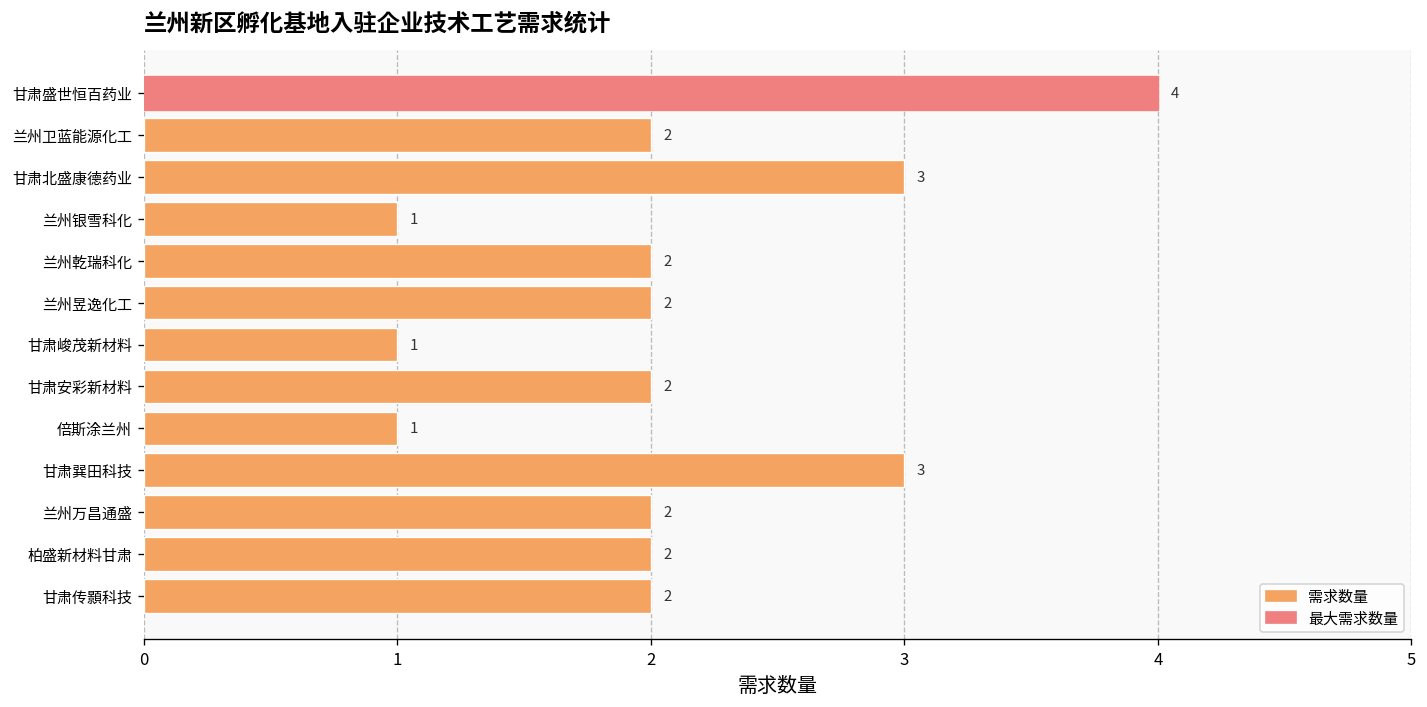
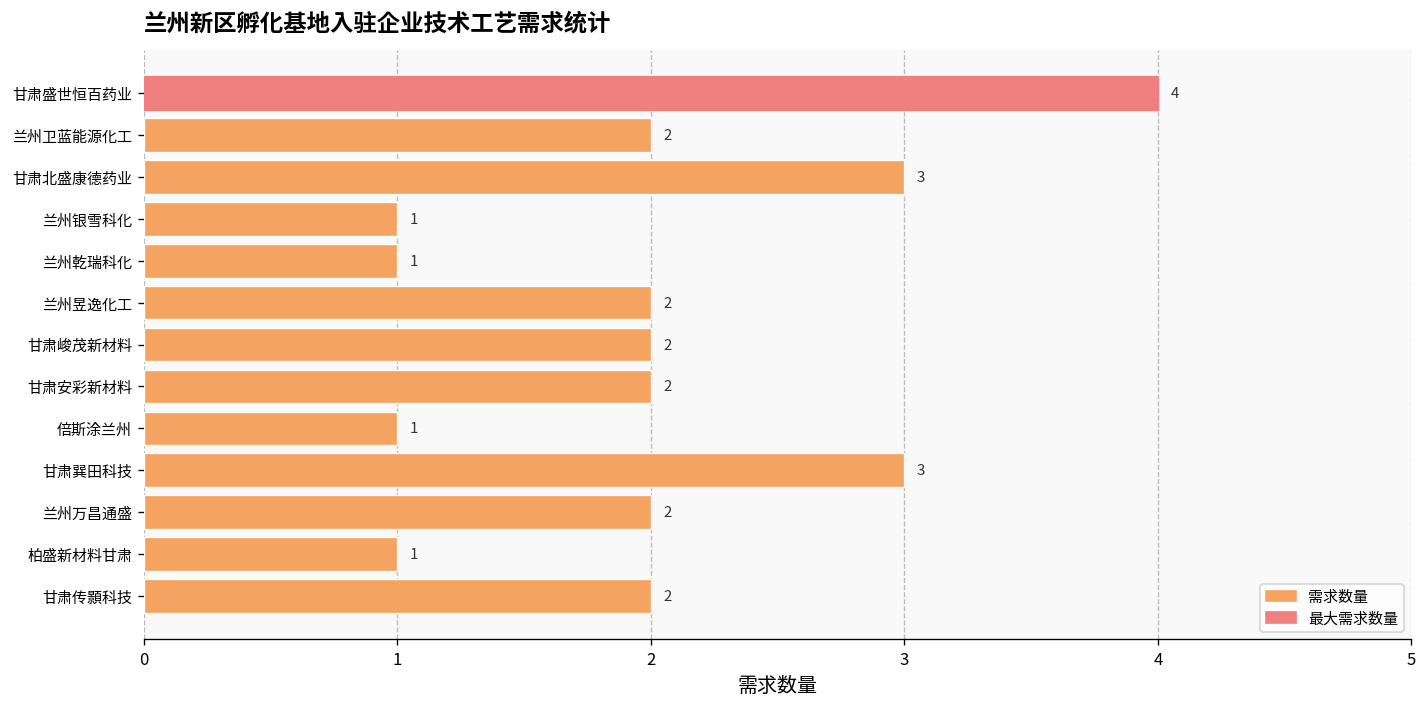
兰州乾瑞科化: 2 -> 1
甘肃峻茂新材料: 1 -> 2
柏盛新材料甘肃: 2 -> 1
